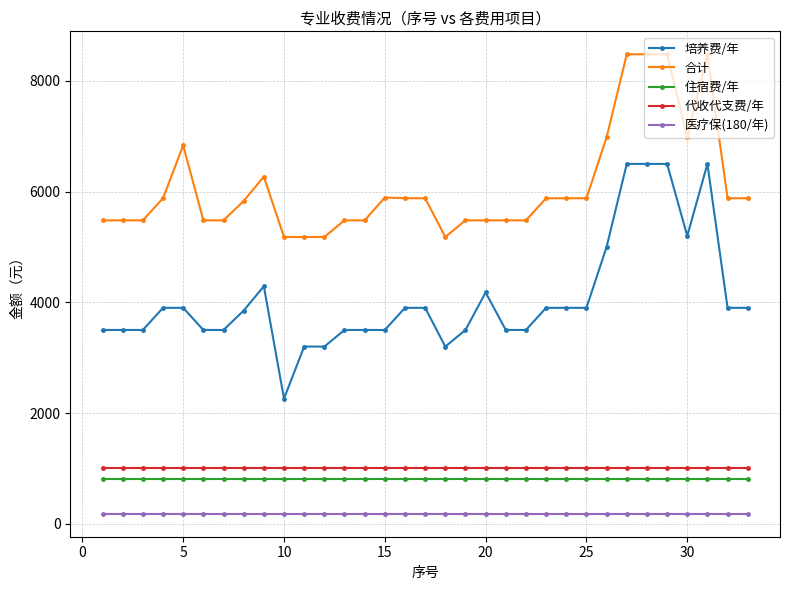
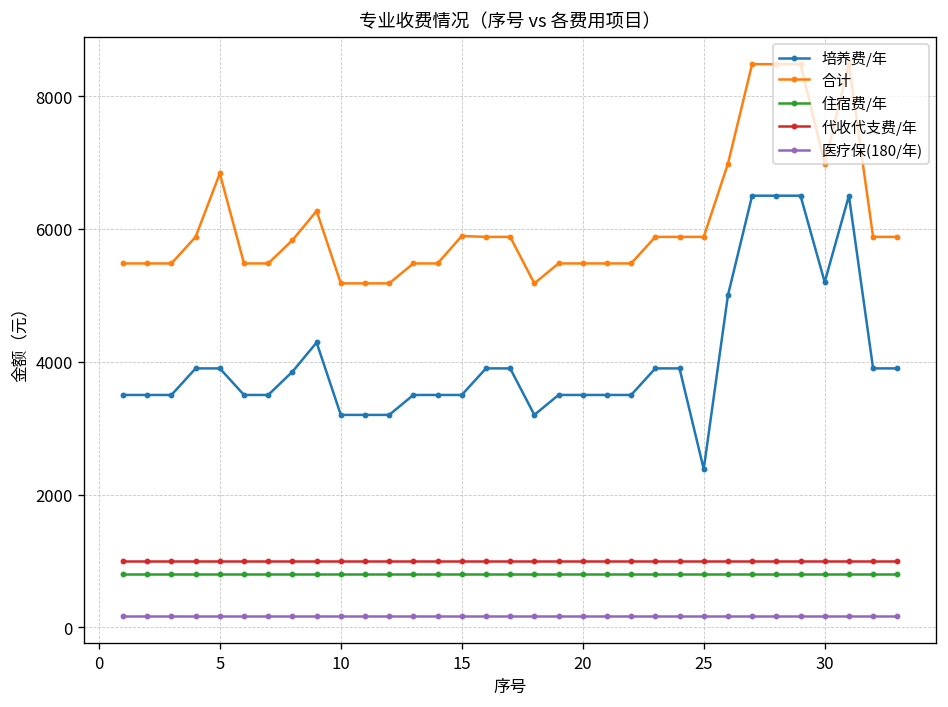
培养费/年, 10: 2300 -> 3200
培养费/年, 20: 4200 -> 3500
培养费/年, 25: 3900 -> 2400
